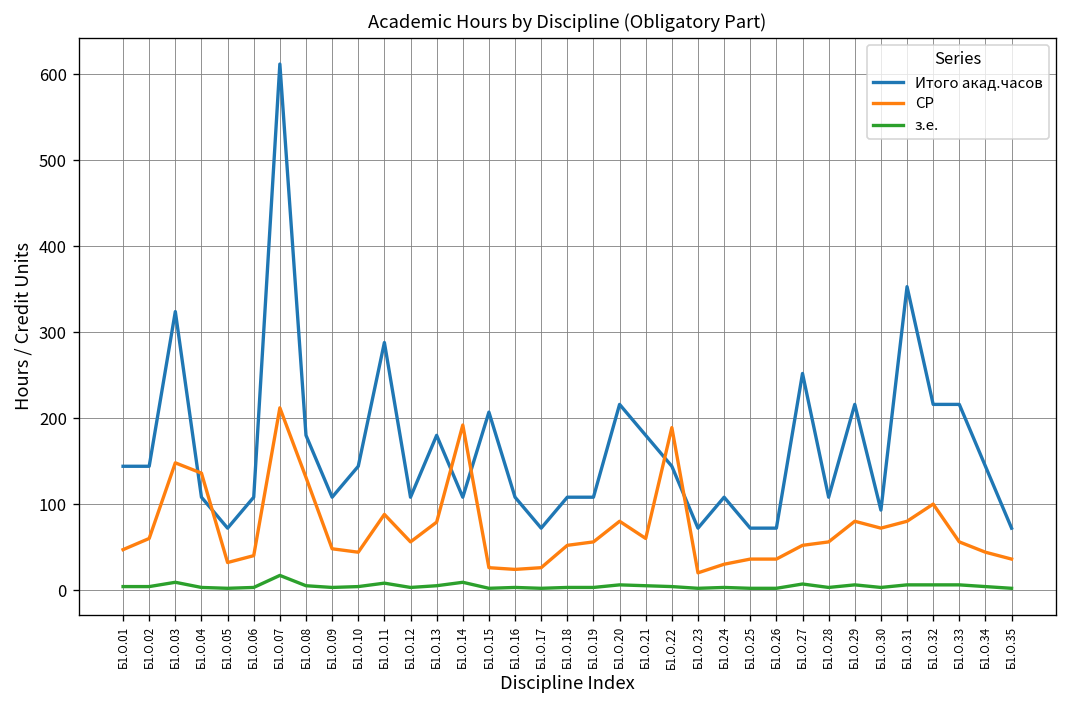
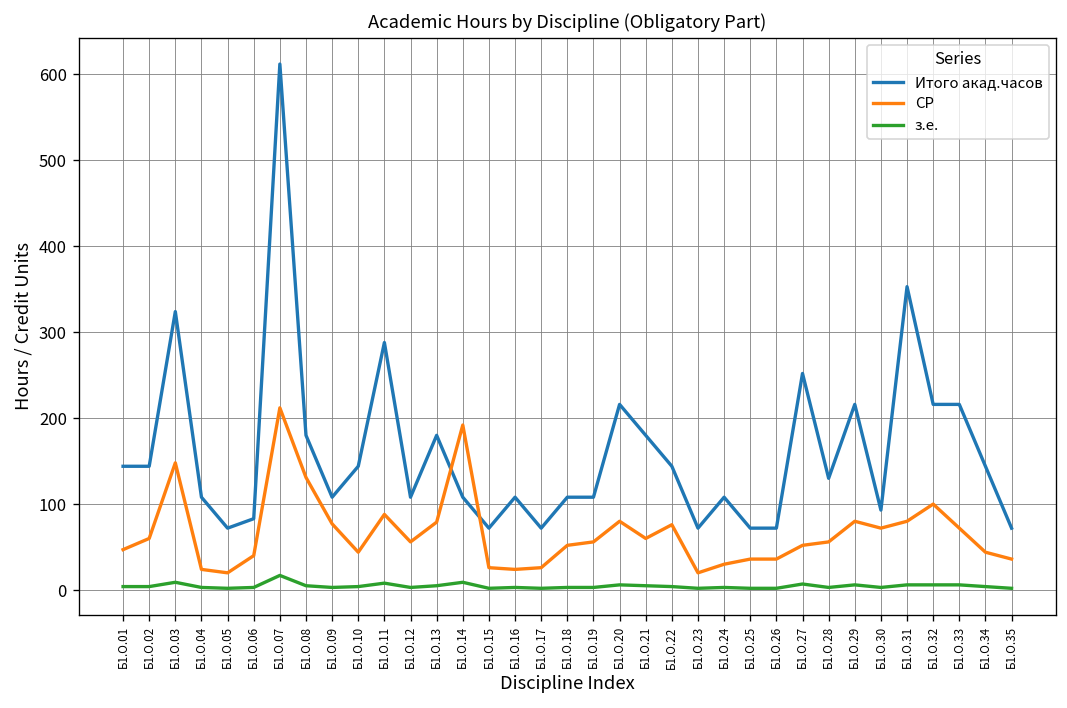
СР, Б1.О.04: 140 -> 20
СР, Б1.О.05: 30 -> 20
Итого акад.часов, Б1.О.06: 110 -> 80
СР, Б1.О.09: 50 -> 80
Итого акад.часов, Б1.О.15: 210 -> 70
СР, Б1.О.22: 190 -> 80
Итого акад.часов, Б1.О.28: 110 -> 130
СР, Б1.О.33: 60 -> 70
